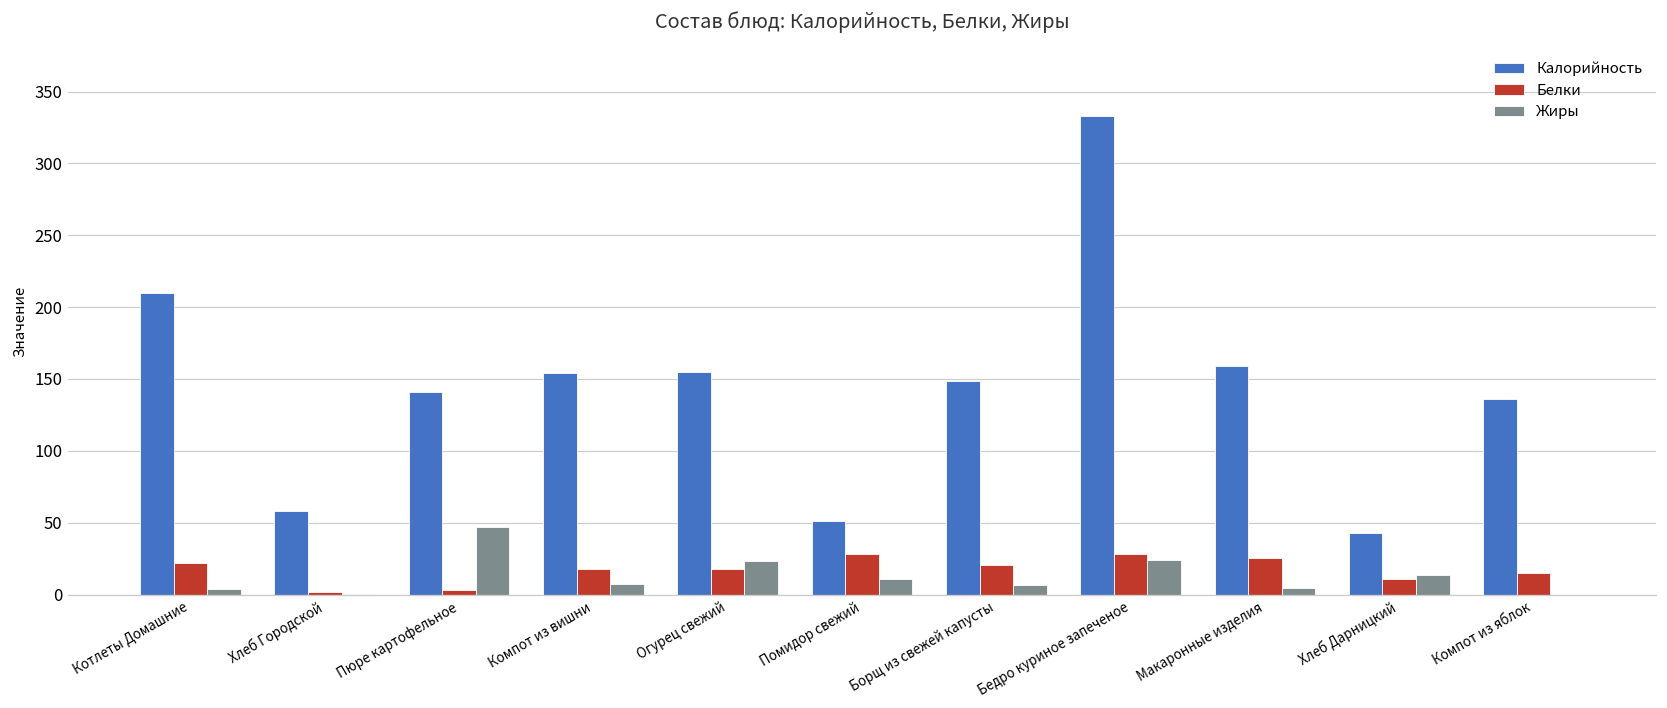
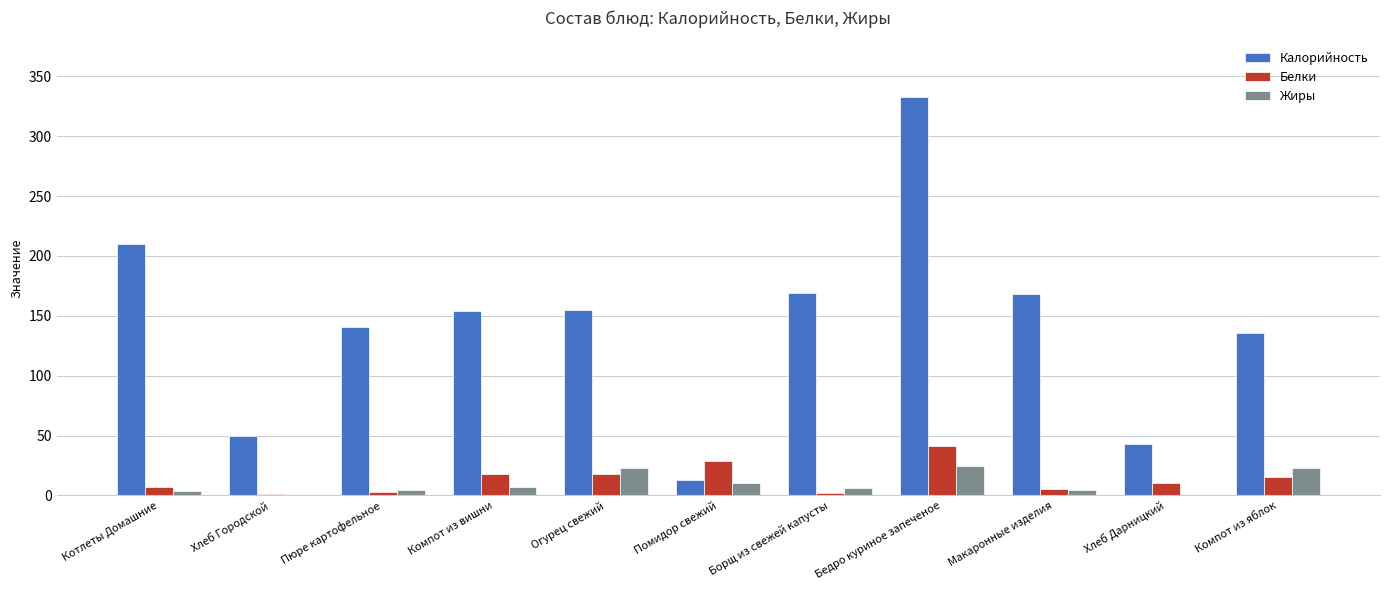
Белки, Котлеты Домашние: 22 -> 7
Калорийность, Хлеб Городской: 58 -> 50
Жиры, Пюре картофельное: 47 -> 5
Калорийность, Помидор свежий: 51 -> 13
Калорийность, Борщ из свежей капусты: 149 -> 169
Белки, Борщ из свежей капусты: 20 -> 2
Белки, Бедро куриное запеченое: 28 -> 41
Калорийность, Макаронные изделия: 159 -> 168
Белки, Макаронные изделия: 25 -> 6
Жиры, Хлеб Дарницкий: 14 -> 0
Жиры, Компот из яблок: 0 -> 23
